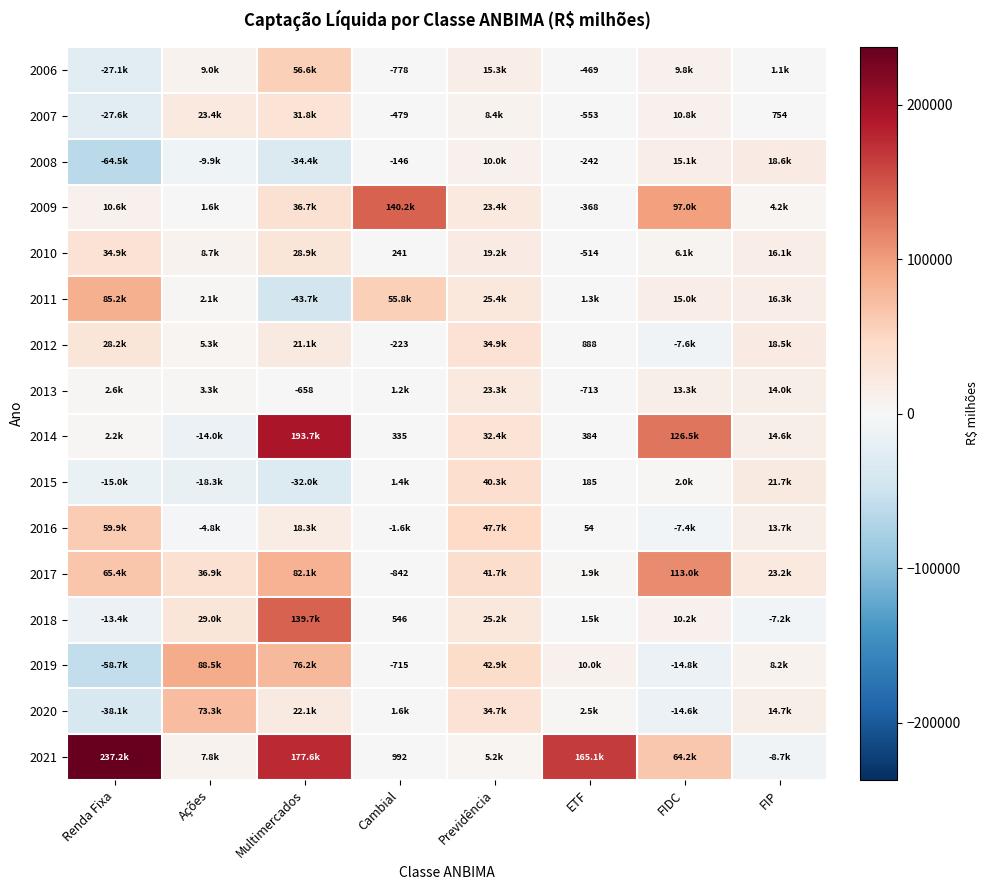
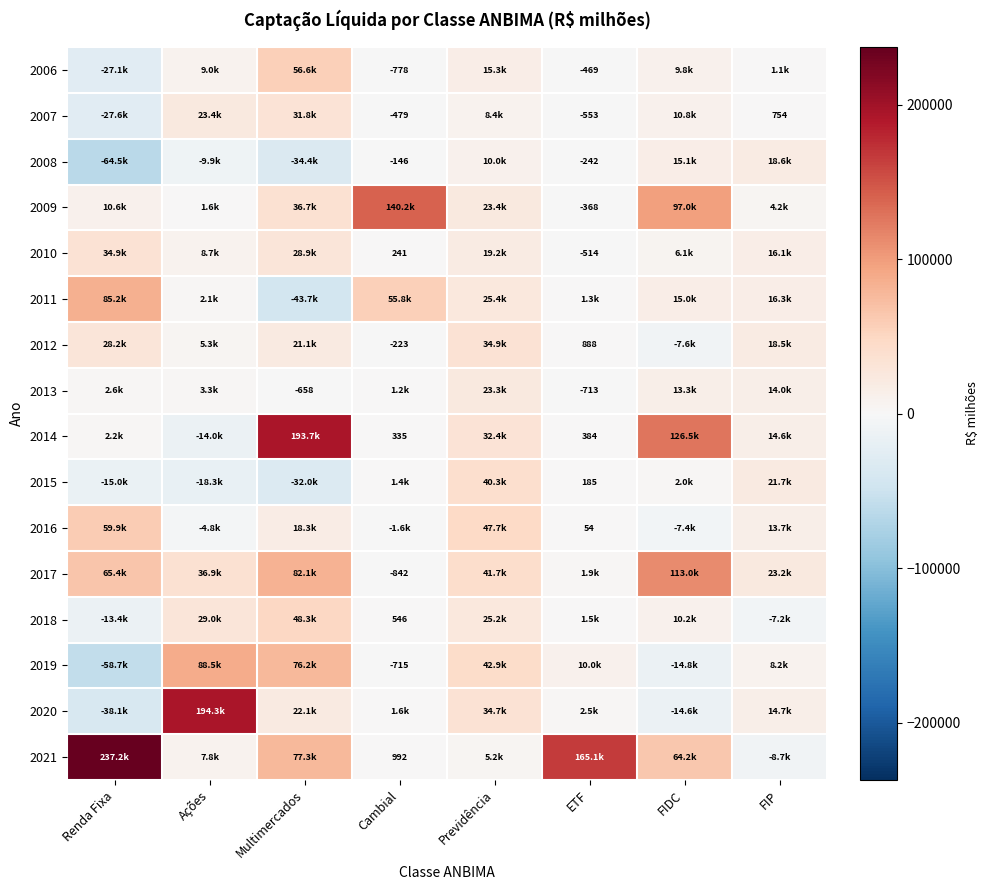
2018, Multimercados: 139.7k -> 48.3k
2020, Ações: 73.3k -> 194.3k
2021, Multimercados: 177.6k -> 77.3k
